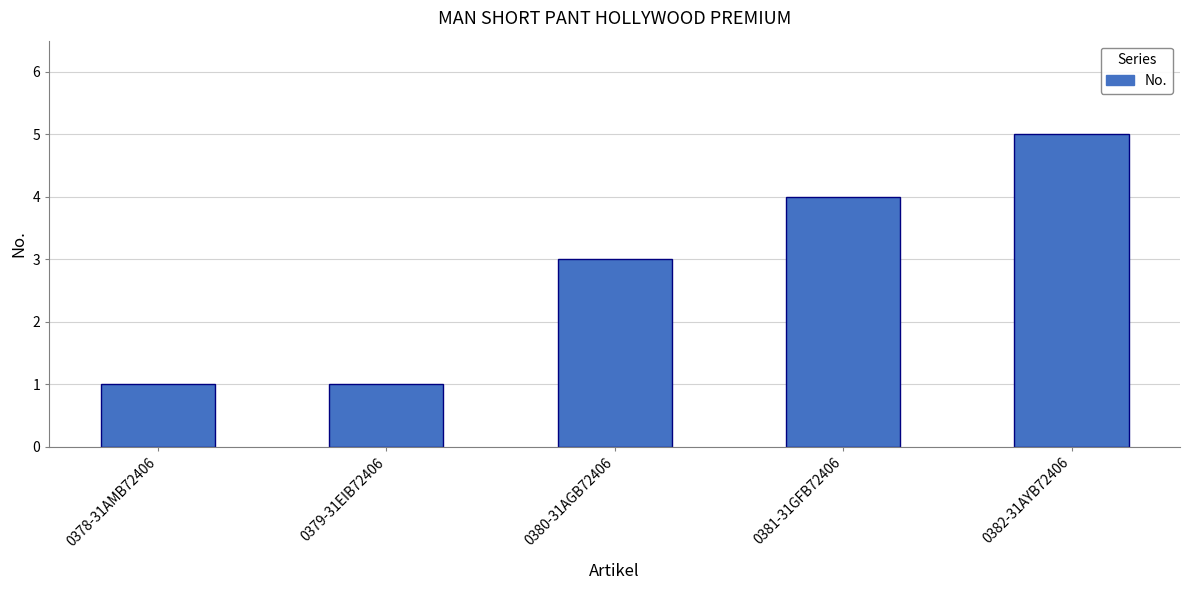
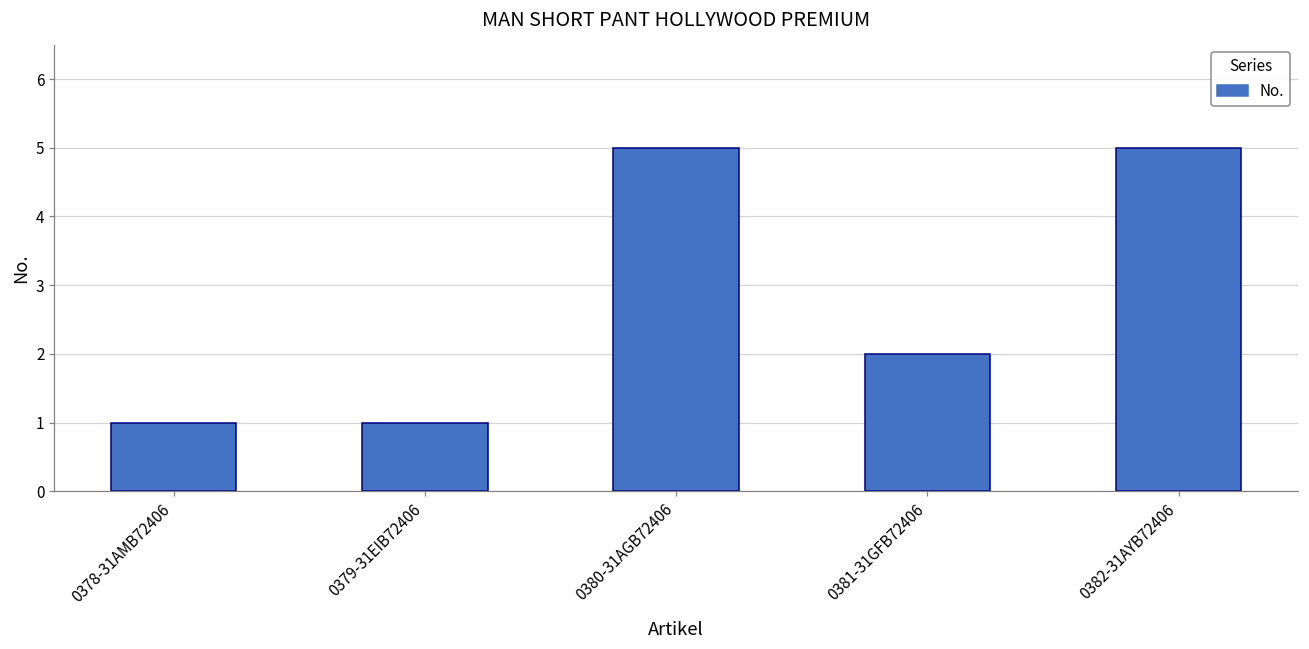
0380-31AGB72406: 3 -> 5
0381-31GFB72406: 4 -> 2
